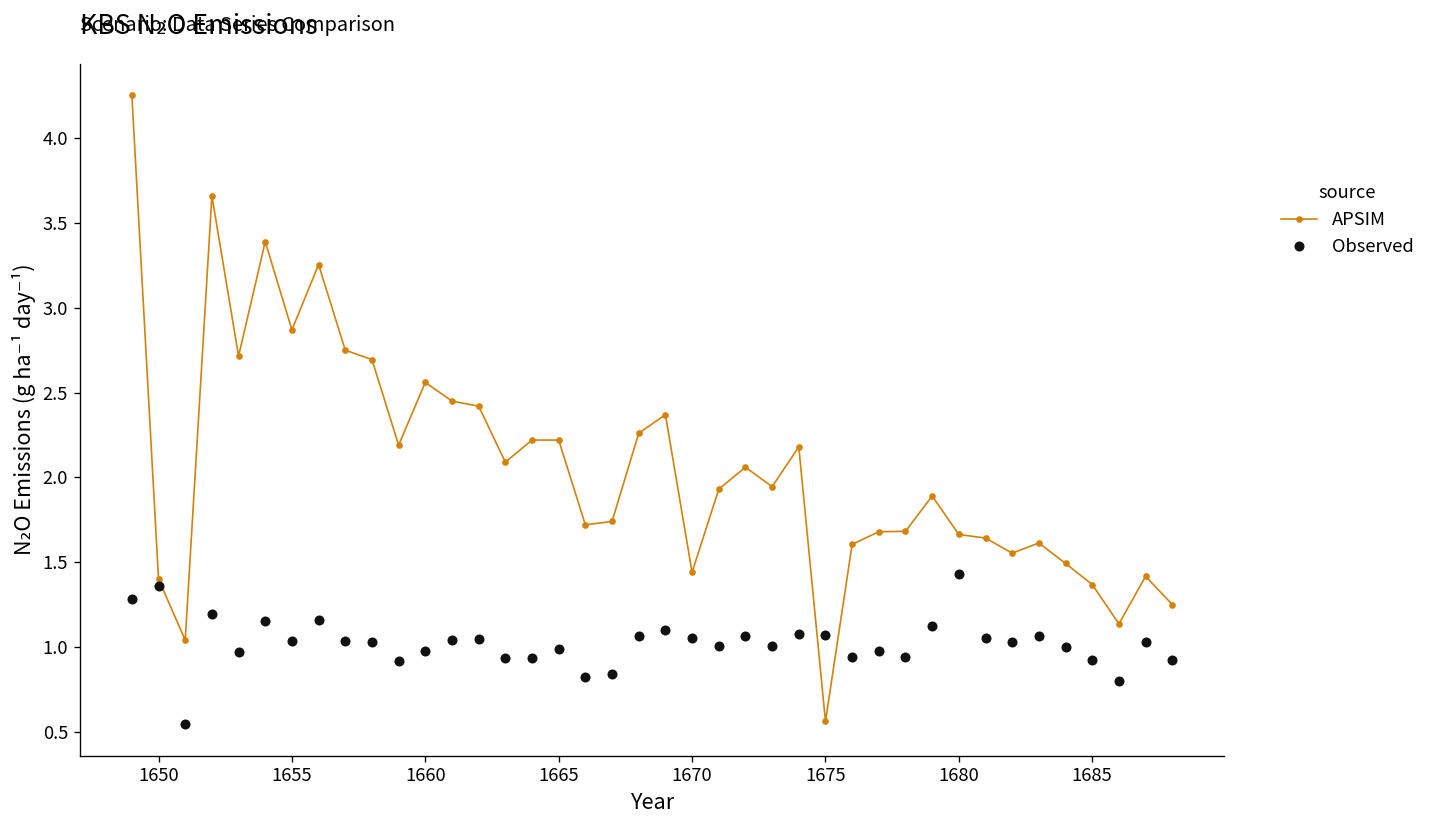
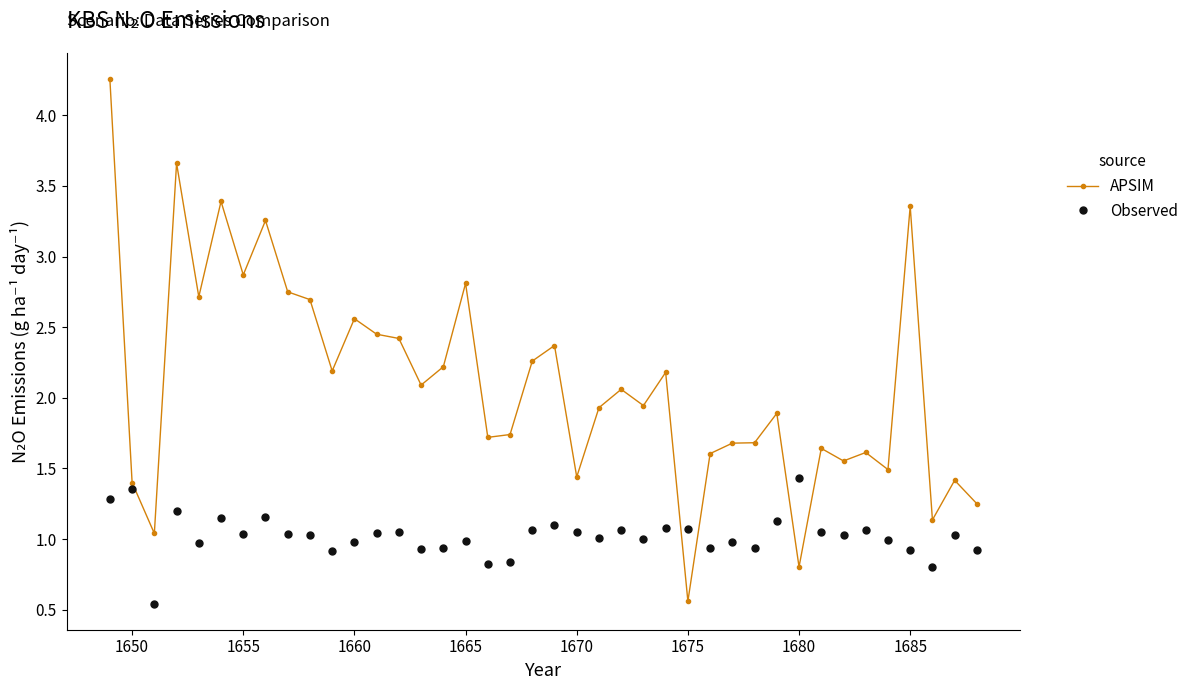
APSIM, 1665: 2.22 -> 2.81
APSIM, 1680: 1.66 -> 0.80
APSIM, 1685: 1.37 -> 3.36
